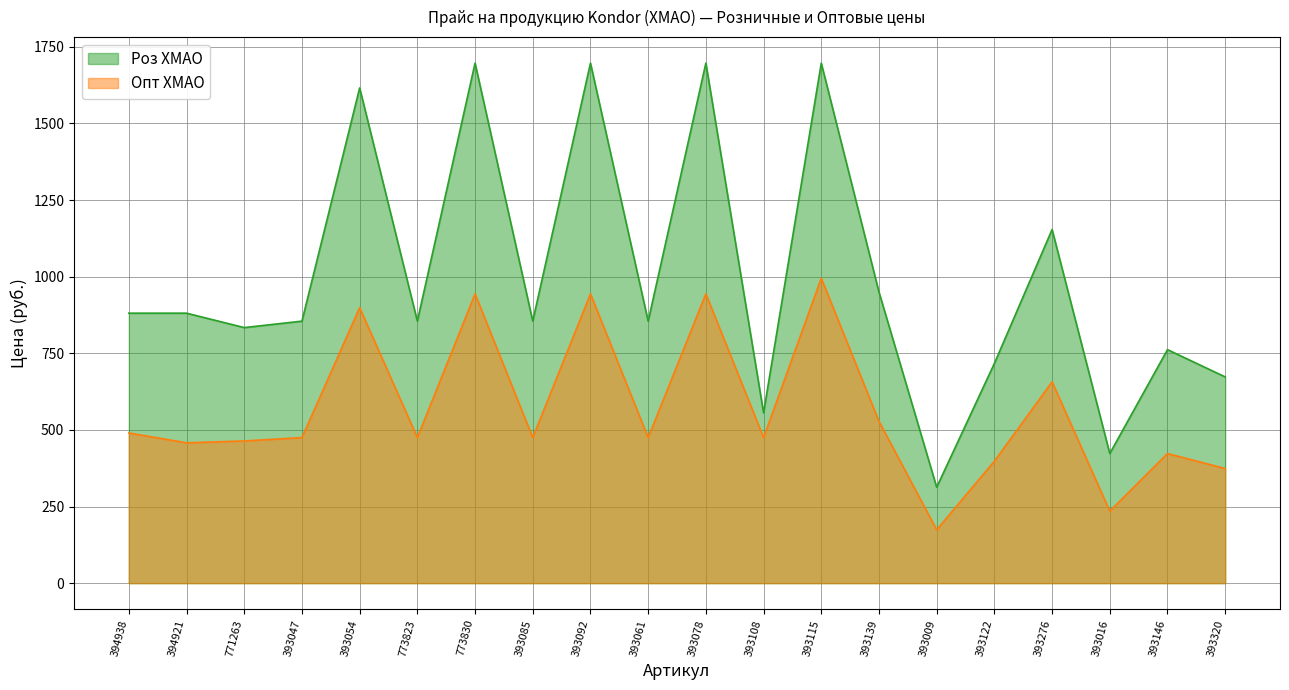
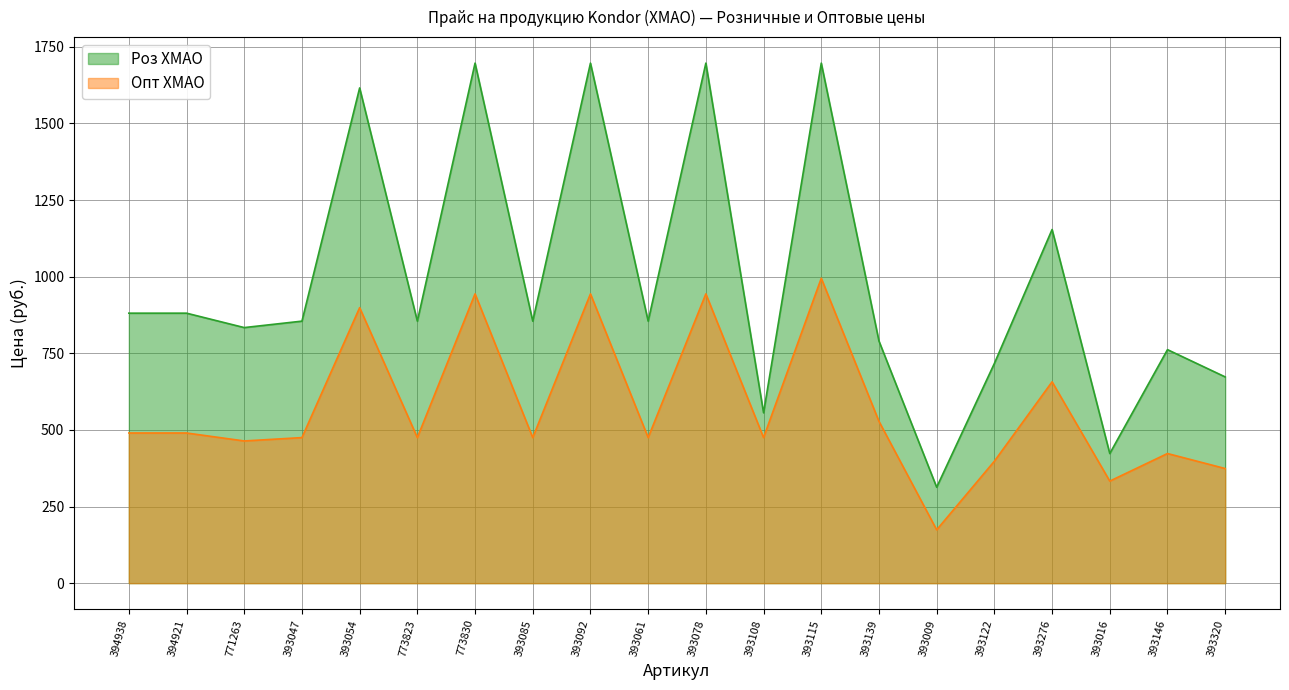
Опт ХМАО, 394921: 460 -> 490
Роз ХМАО, 393139: 950 -> 790
Опт ХМАО, 393016: 240 -> 330
